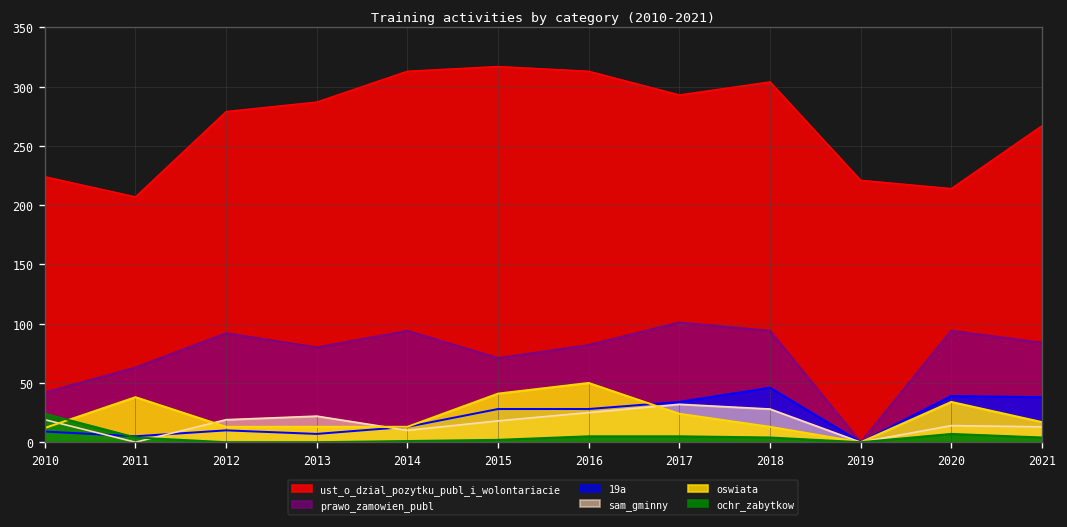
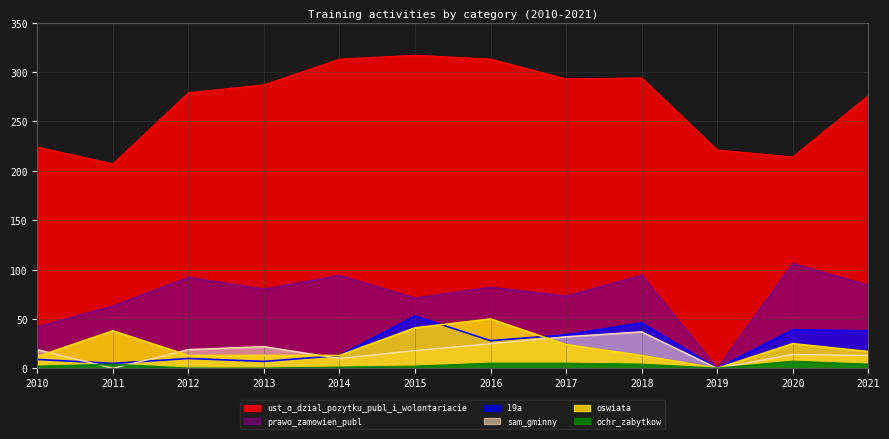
ochr_zabytkow, 2010: 20 -> 0
19a, 2015: 30 -> 50
prawo_zamowien_publ, 2017: 100 -> 70
ust_o_dzial_pozytku_publ_i_wolontariacie, 2018: 300 -> 290
sam_gminny, 2018: 30 -> 40
prawo_zamowien_publ, 2020: 90 -> 110
oswiata, 2020: 34 -> 25
ust_o_dzial_pozytku_publ_i_wolontariacie, 2021: 270 -> 280
